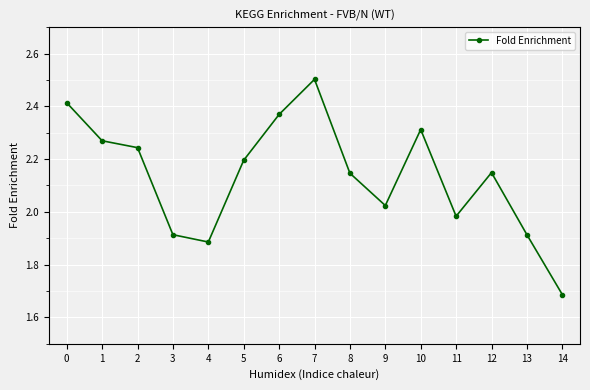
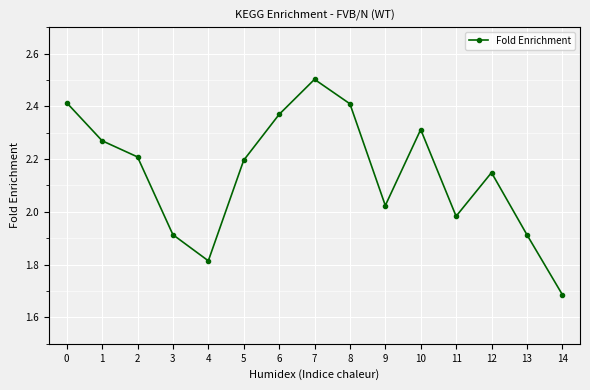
2: 2.24 -> 2.21
4: 1.89 -> 1.81
8: 2.15 -> 2.41
